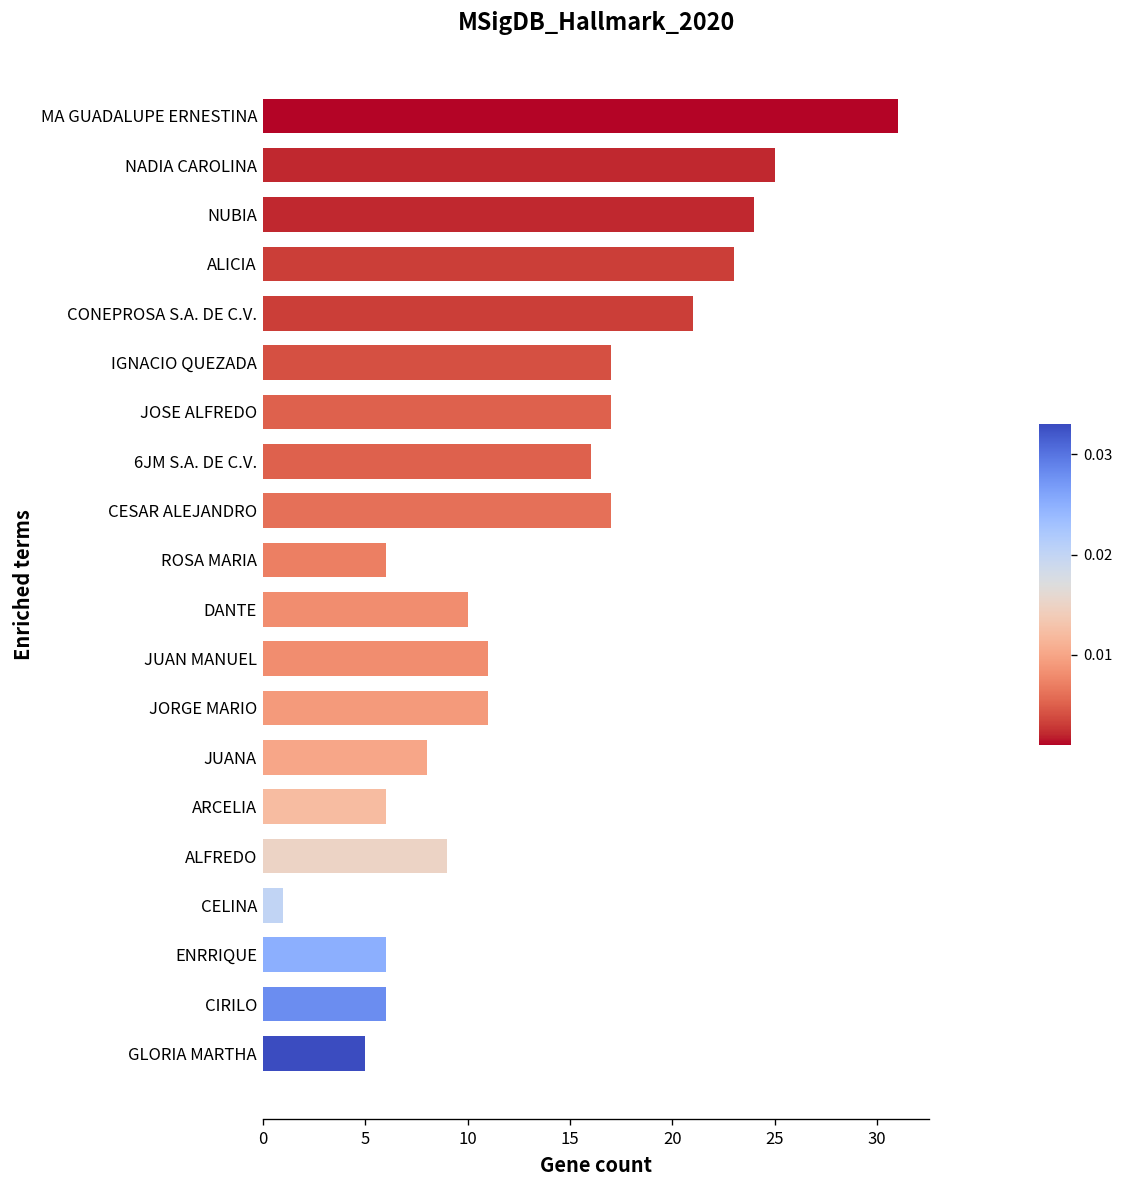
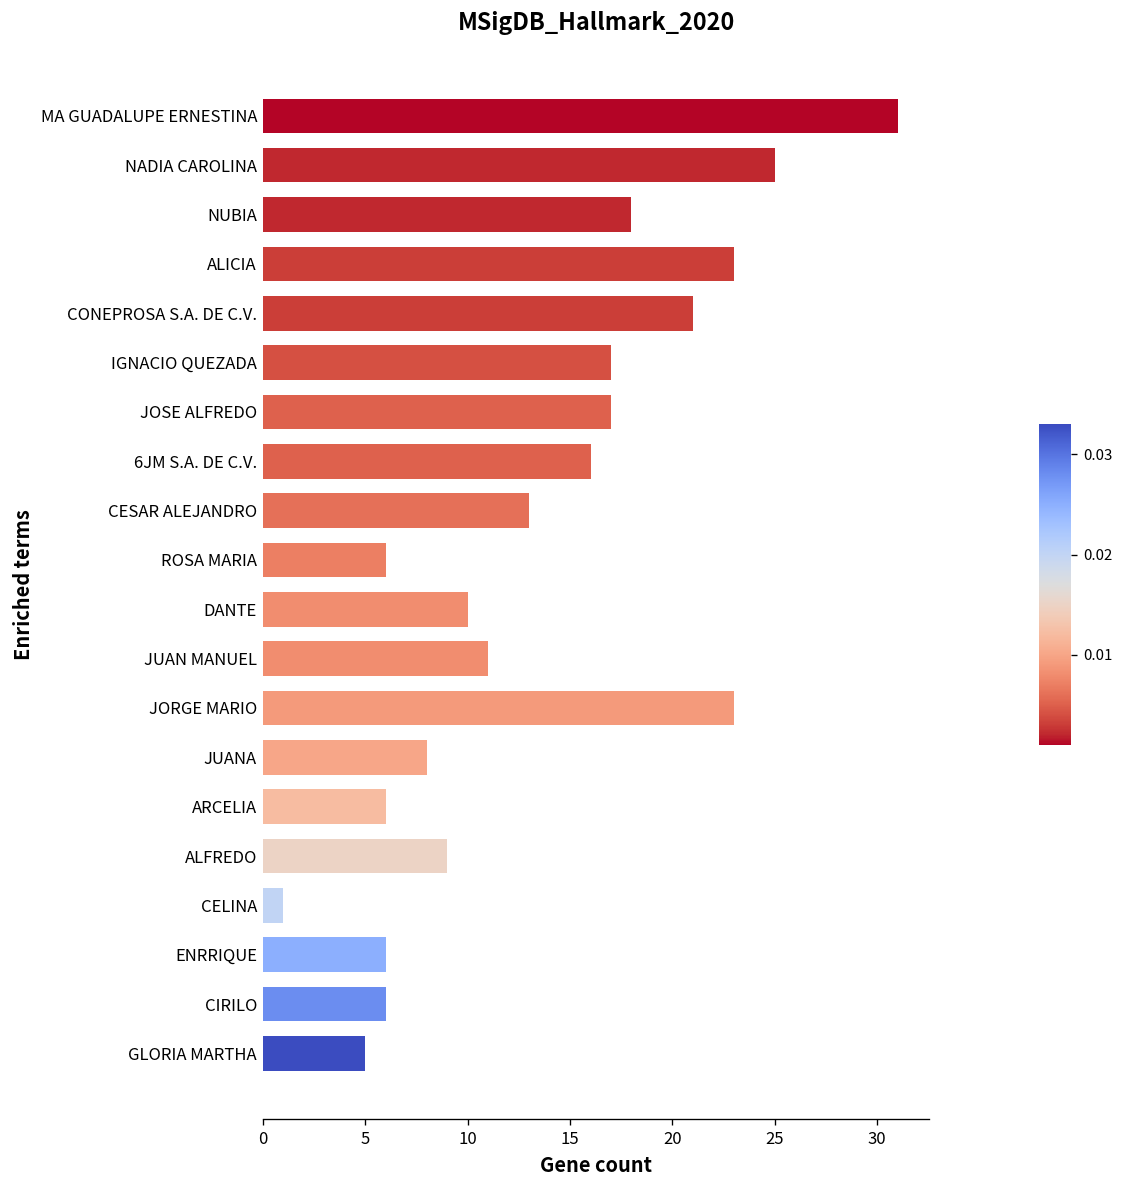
NUBIA: 24 -> 18
CESAR ALEJANDRO: 17 -> 13
JORGE MARIO: 11 -> 23
